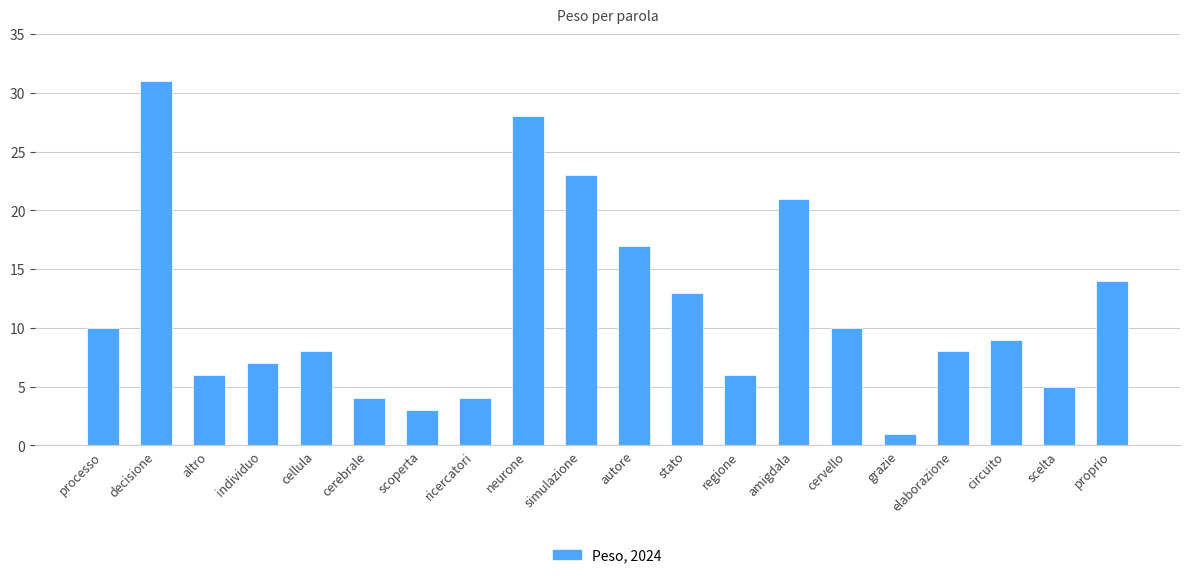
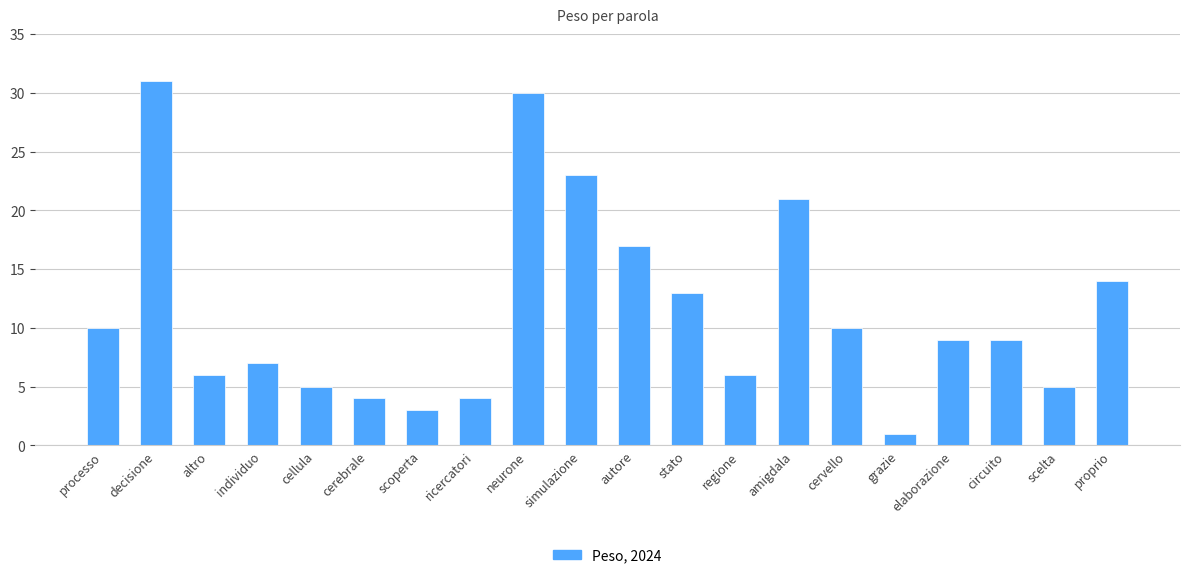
cellula: 8 -> 5
neurone: 28 -> 30
elaborazione: 8 -> 9
